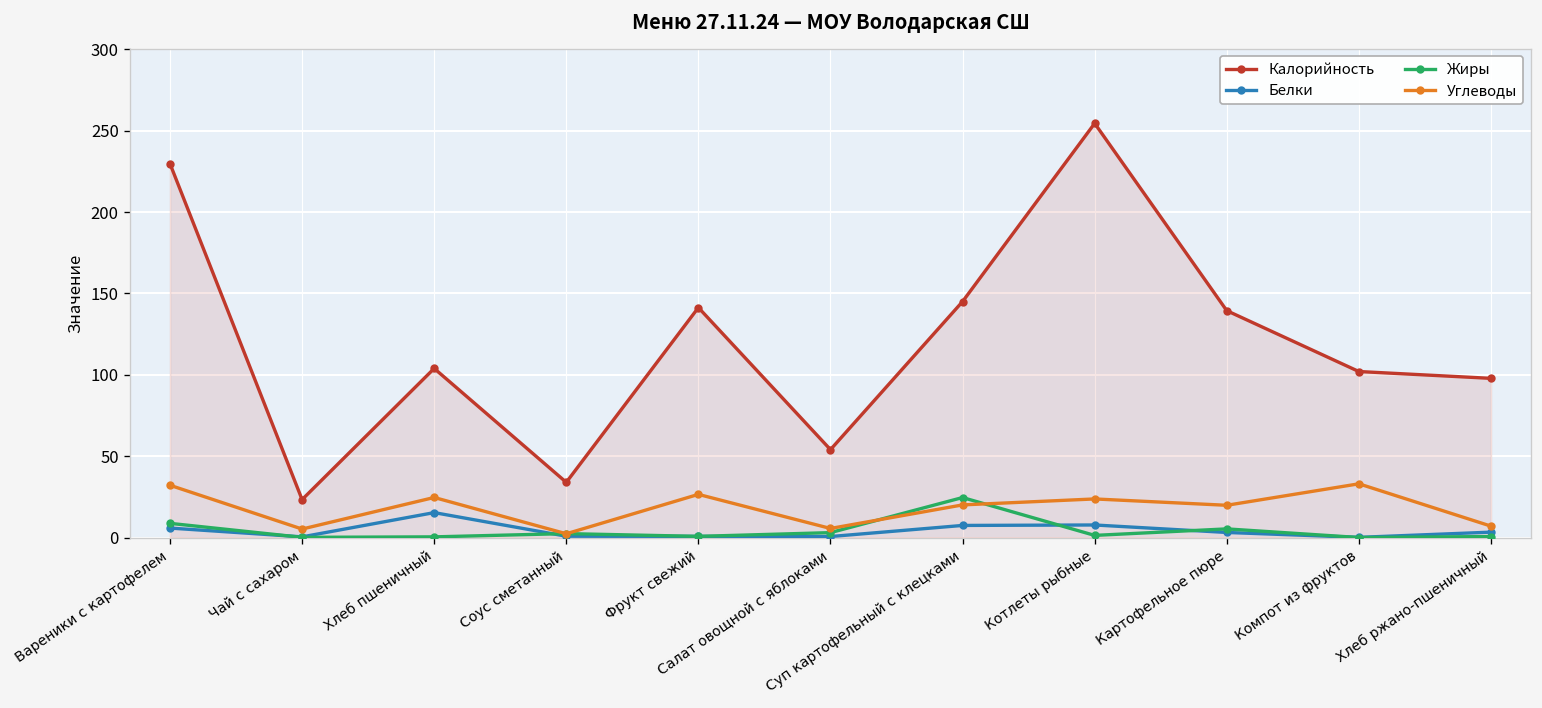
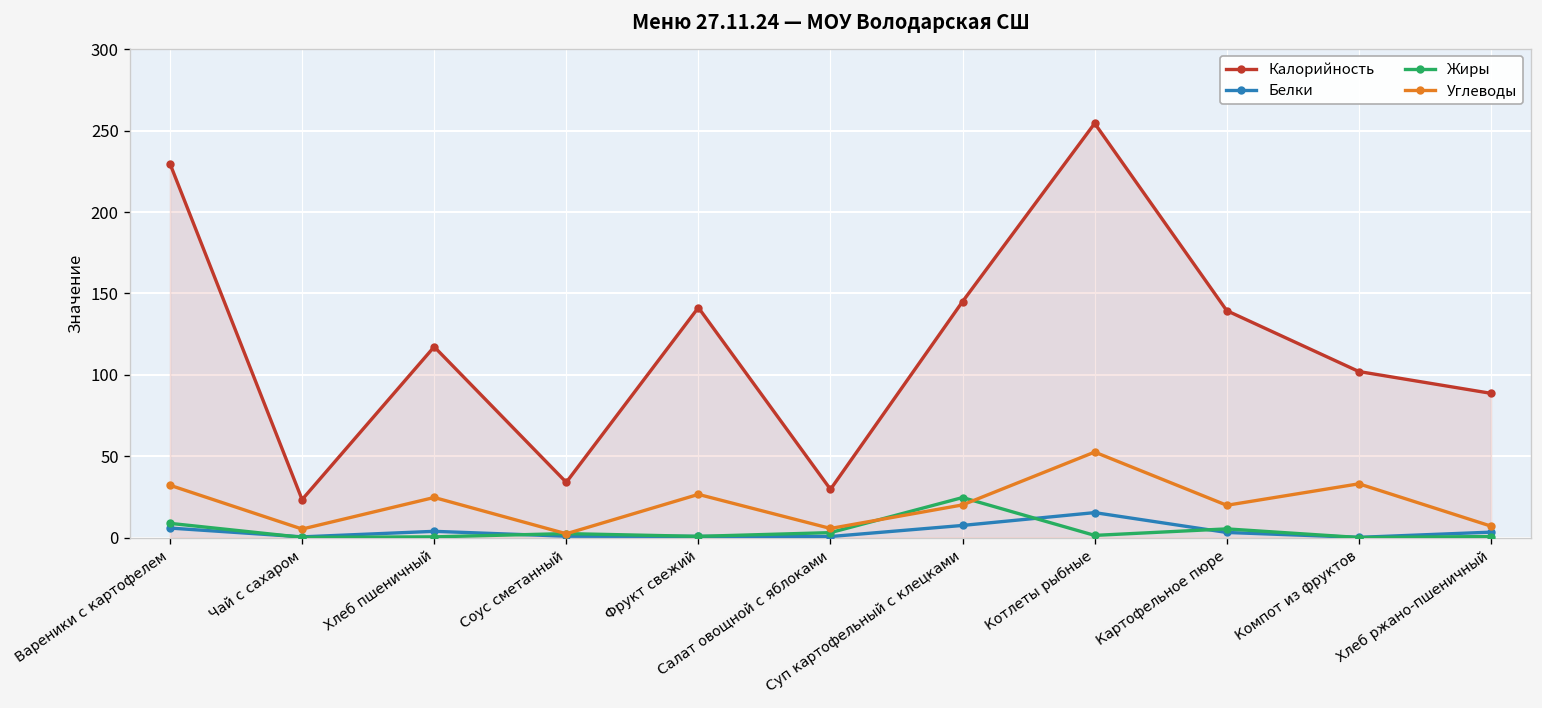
Калорийность, Хлеб пшеничный: 104 -> 117
Белки, Хлеб пшеничный: 15 -> 4
Калорийность, Салат овощной с яблоками: 54 -> 30
Белки, Котлеты рыбные: 8 -> 15
Углеводы, Котлеты рыбные: 24 -> 53
Калорийность, Хлеб ржано-пшеничный: 98 -> 89
